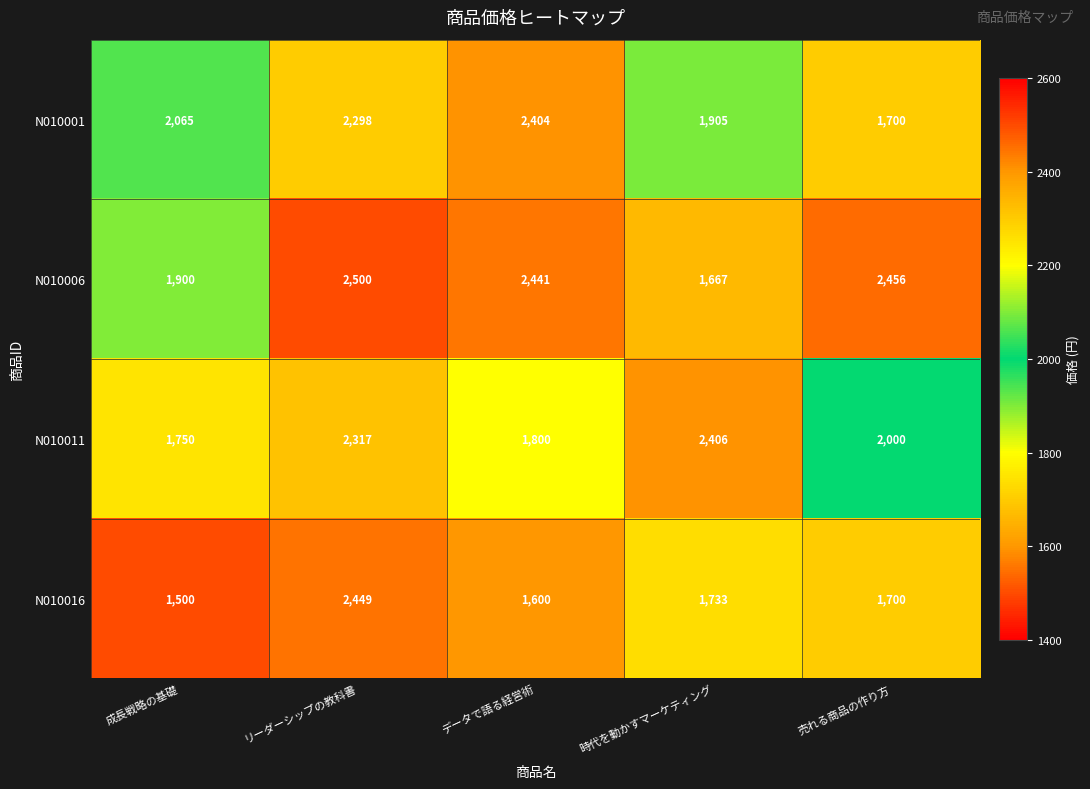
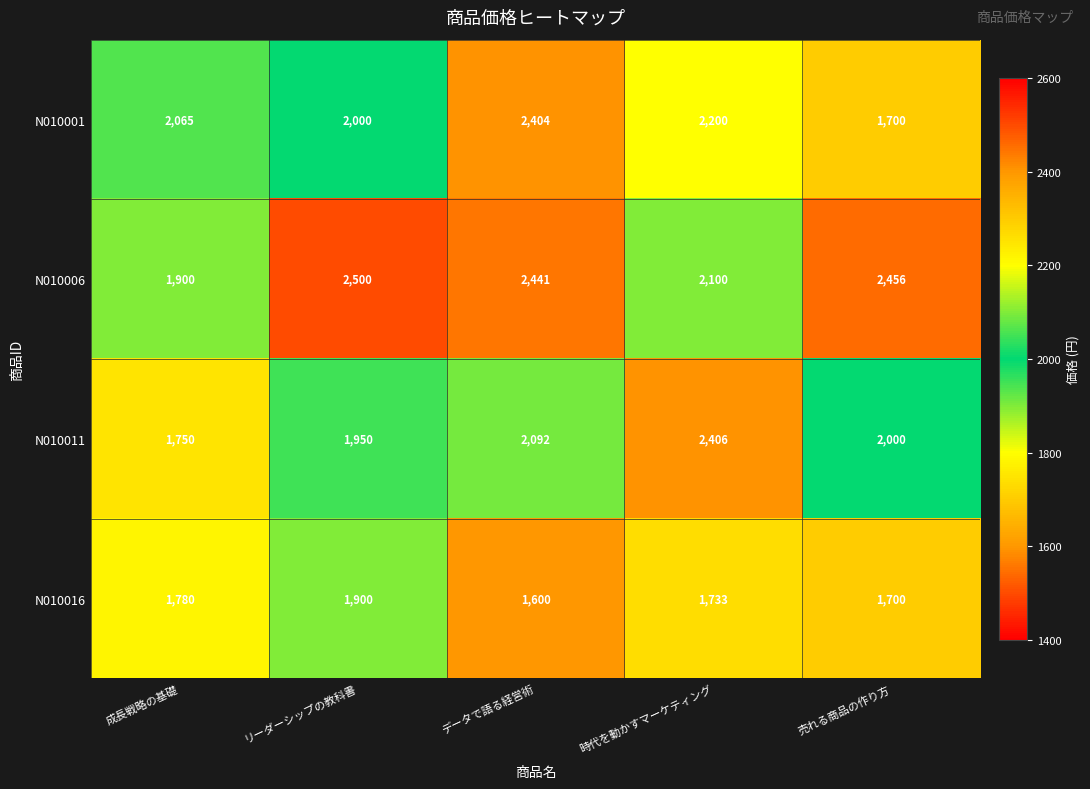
N010001, リーダーシップの教科書: 2,298 -> 2,000
N010001, 時代を動かすマーケティング: 1,905 -> 2,200
N010006, 時代を動かすマーケティング: 1,667 -> 2,100
N010011, リーダーシップの教科書: 2,317 -> 1,950
N010011, データで語る経営術: 1,800 -> 2,092
N010016, 成長戦略の基礎: 1,500 -> 1,780
N010016, リーダーシップの教科書: 2,449 -> 1,900
